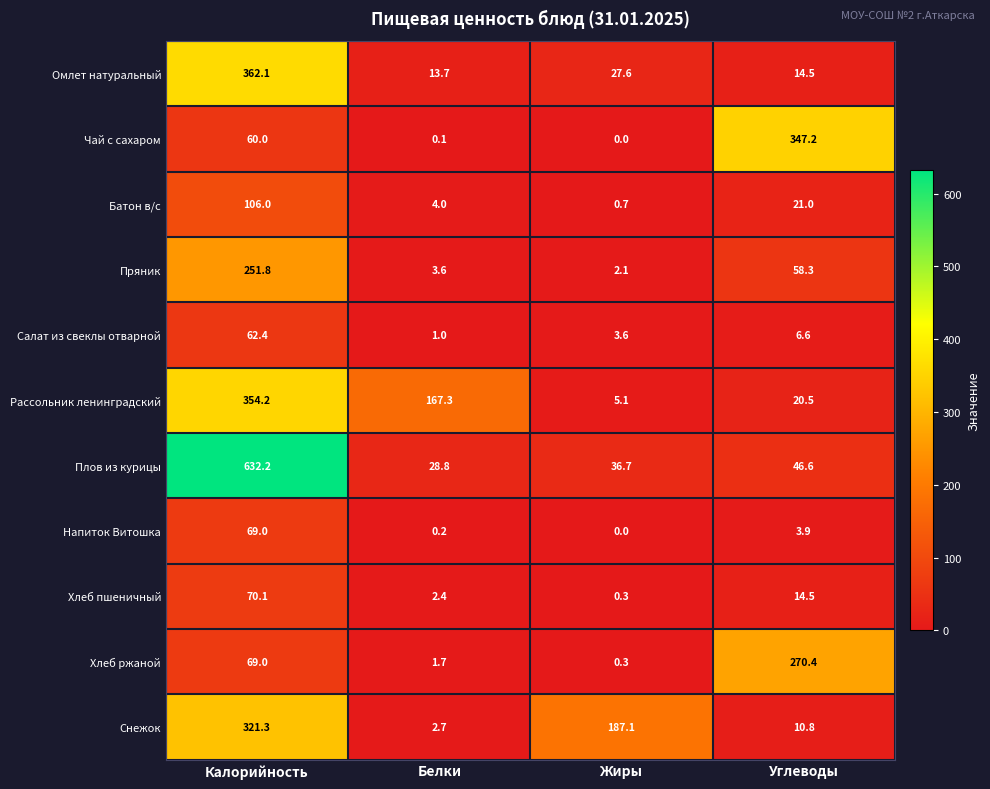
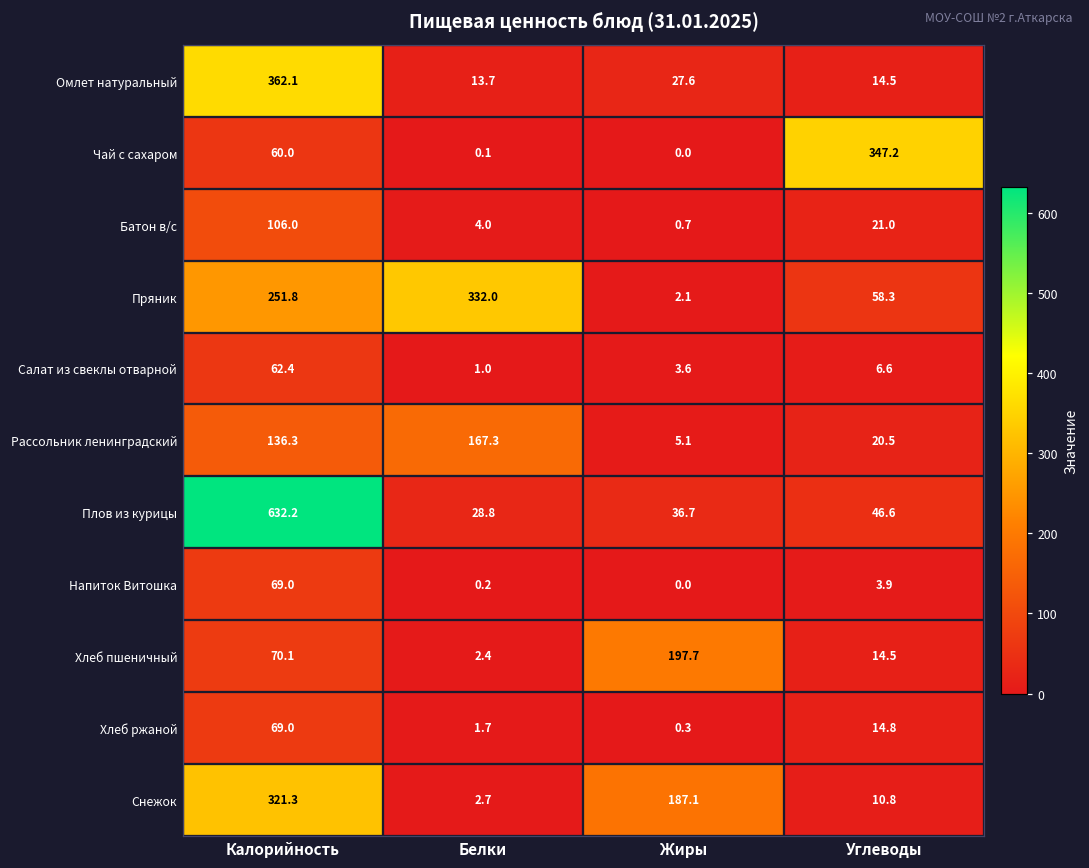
Пряник, Белки: 3.6 -> 332.0
Рассольник ленинградский, Калорийность: 354.2 -> 136.3
Хлеб пшеничный, Жиры: 0.3 -> 197.7
Хлеб ржаной, Углеводы: 270.4 -> 14.8
